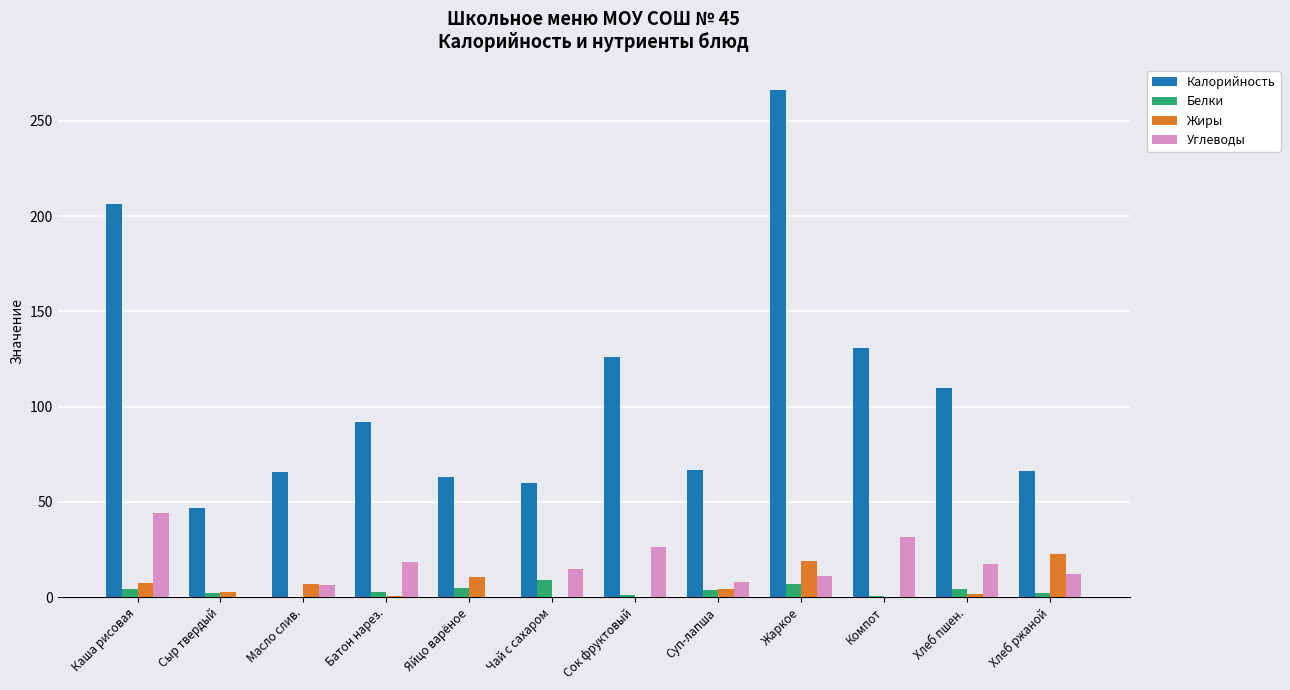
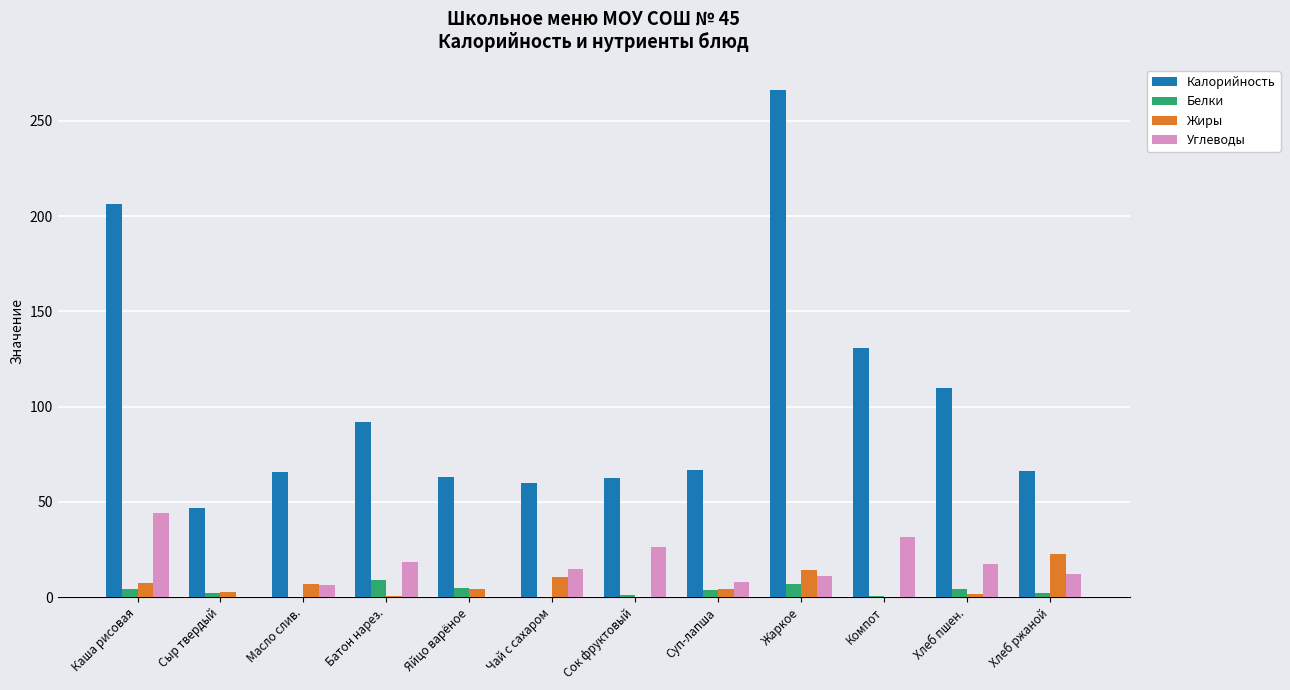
Белки, Батон нарез.: 3 -> 9
Жиры, Яйцо варёное: 11 -> 5
Белки, Чай с сахаром: 9 -> 0
Жиры, Чай с сахаром: 0 -> 11
Калорийность, Сок фруктовый: 126 -> 63
Жиры, Жаркое: 19 -> 14
